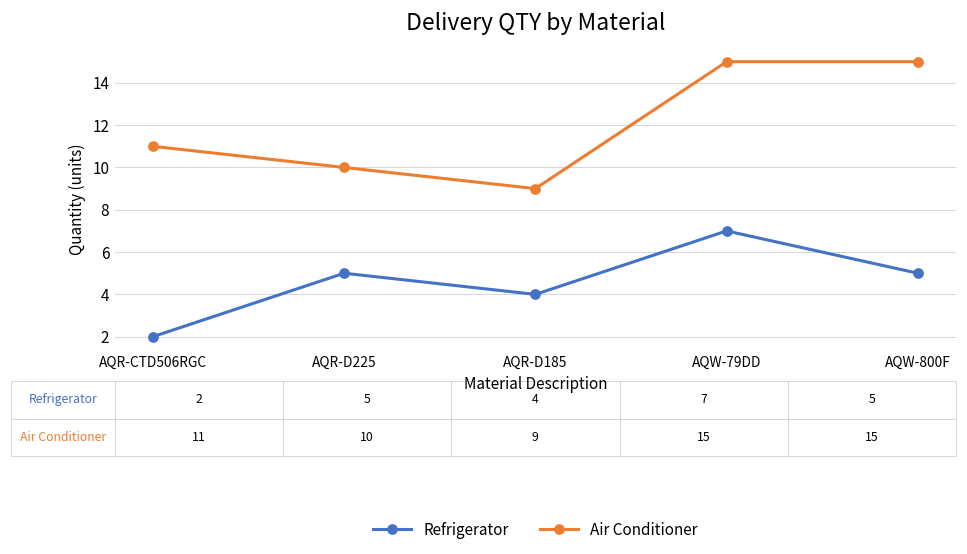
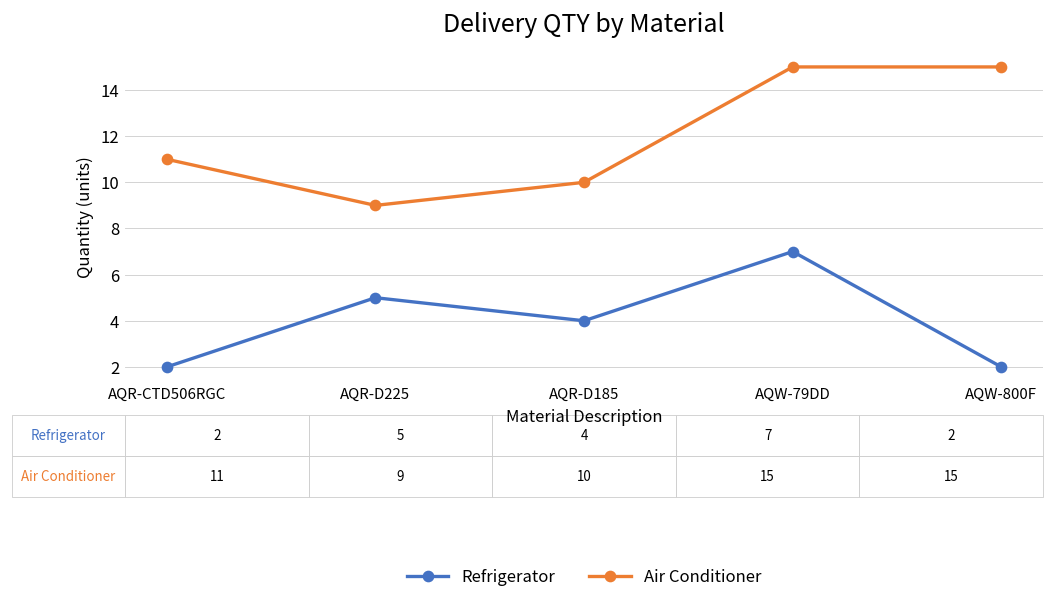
Air Conditioner, AQR-D225: 10 -> 9
Air Conditioner, AQR-D185: 9 -> 10
Refrigerator, AQW-800F: 5 -> 2
